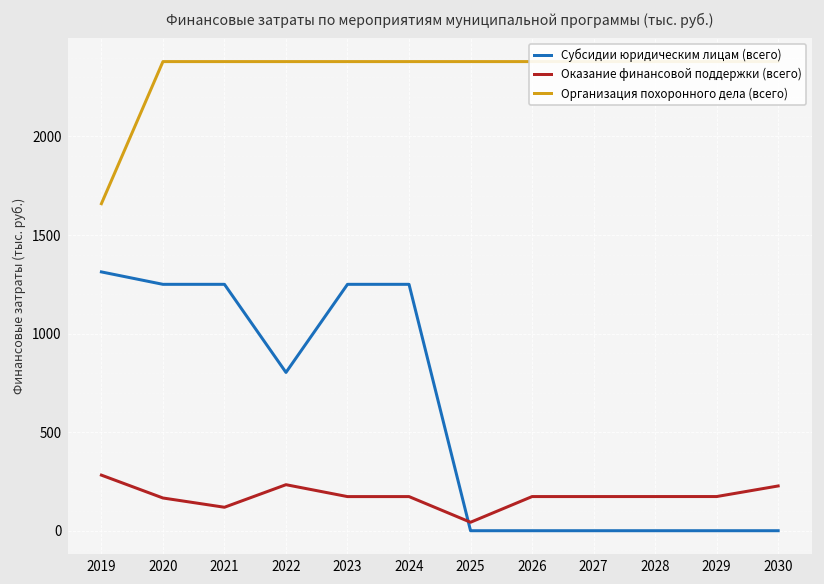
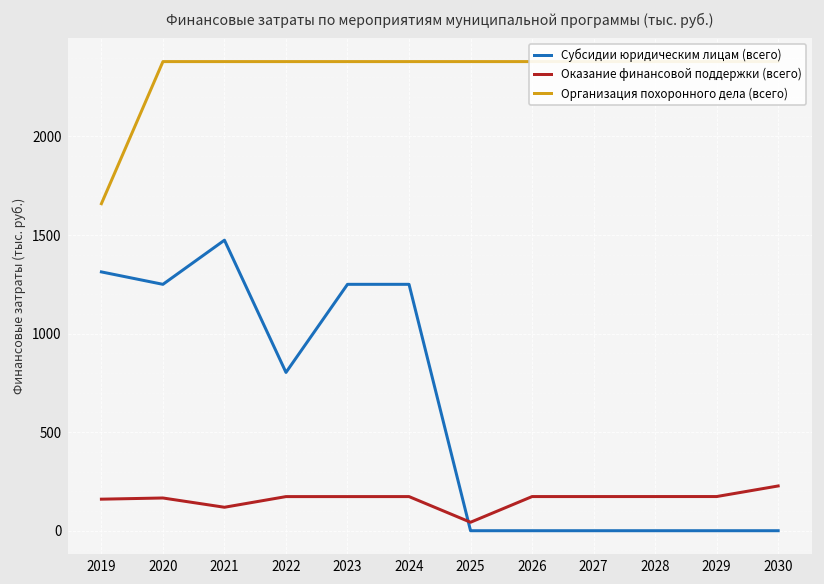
Оказание финансовой поддержки (всего), 2019: 280 -> 160
Субсидии юридическим лицам (всего), 2021: 1250 -> 1470
Оказание финансовой поддержки (всего), 2022: 230 -> 170
